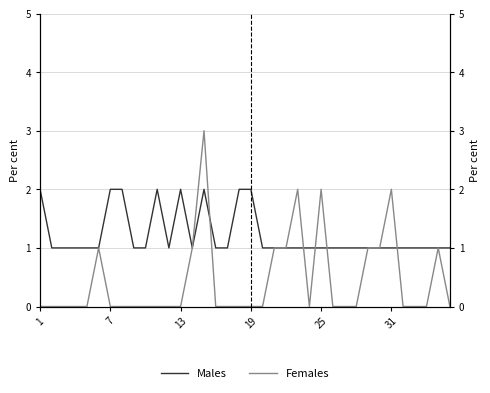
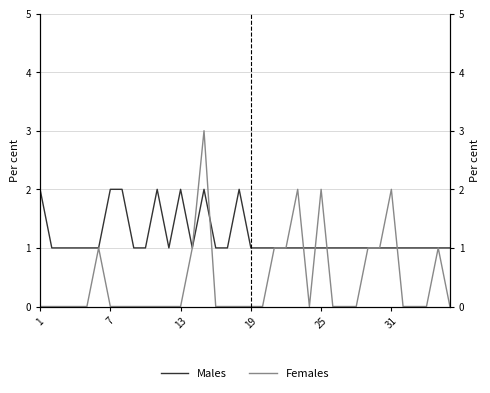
Males, 19: 2 -> 1
